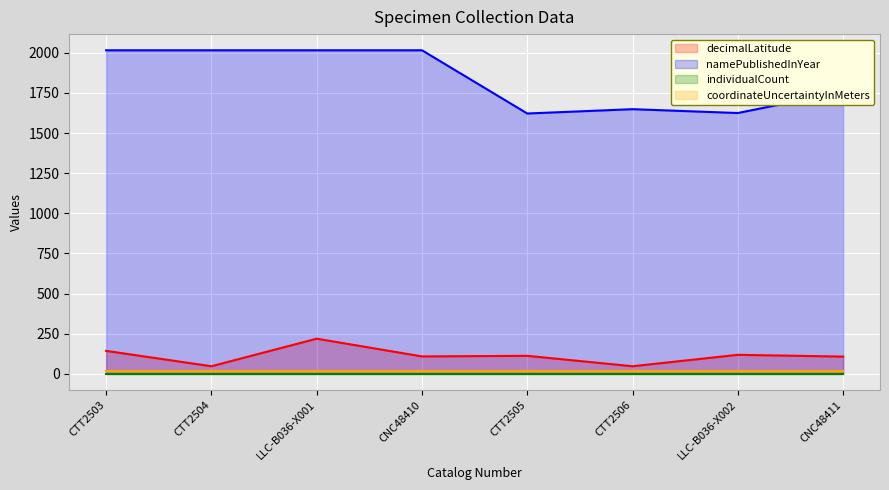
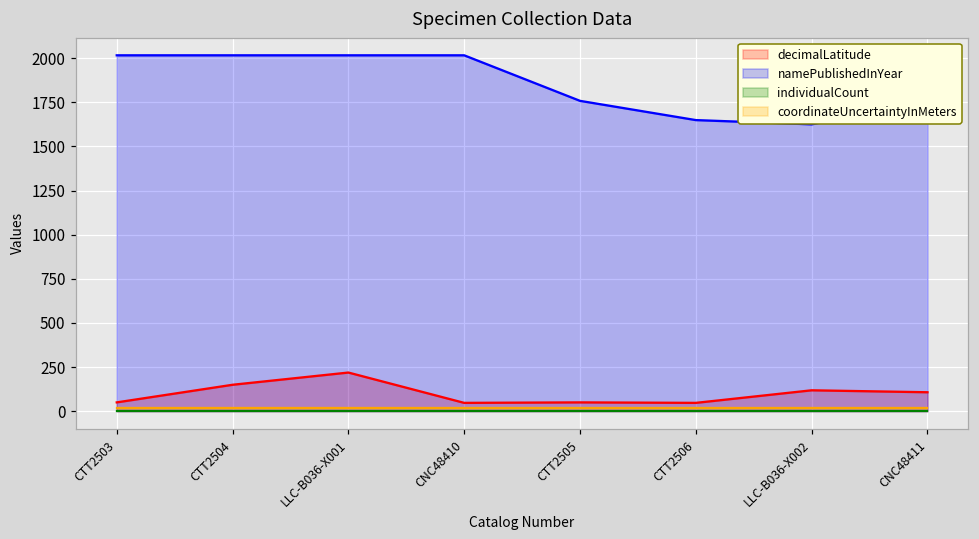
decimalLatitude, CTT2503: 140 -> 50
decimalLatitude, CTT2504: 50 -> 150
decimalLatitude, CNC48410: 110 -> 50
decimalLatitude, CTT2505: 110 -> 50
namePublishedInYear, CTT2505: 1620 -> 1760
